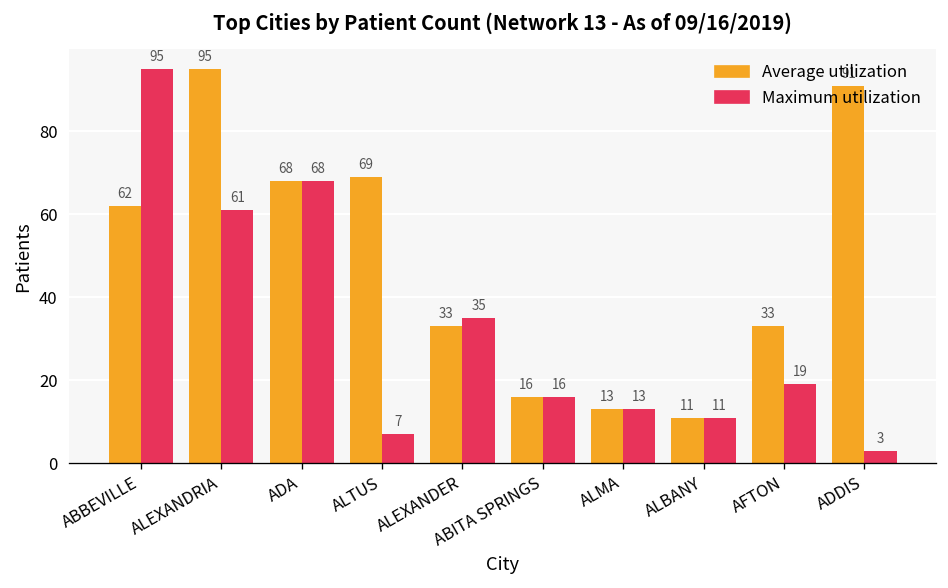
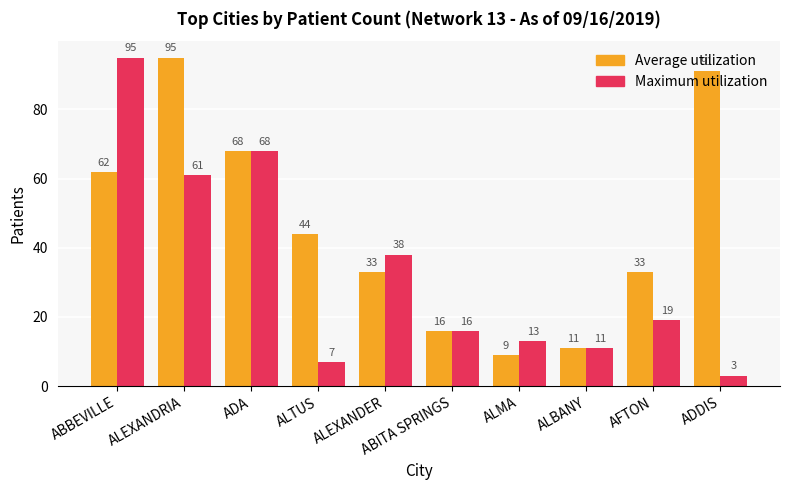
Average utilization, ALTUS: 69 -> 44
Maximum utilization, ALEXANDER: 35 -> 38
Average utilization, ALMA: 13 -> 9
